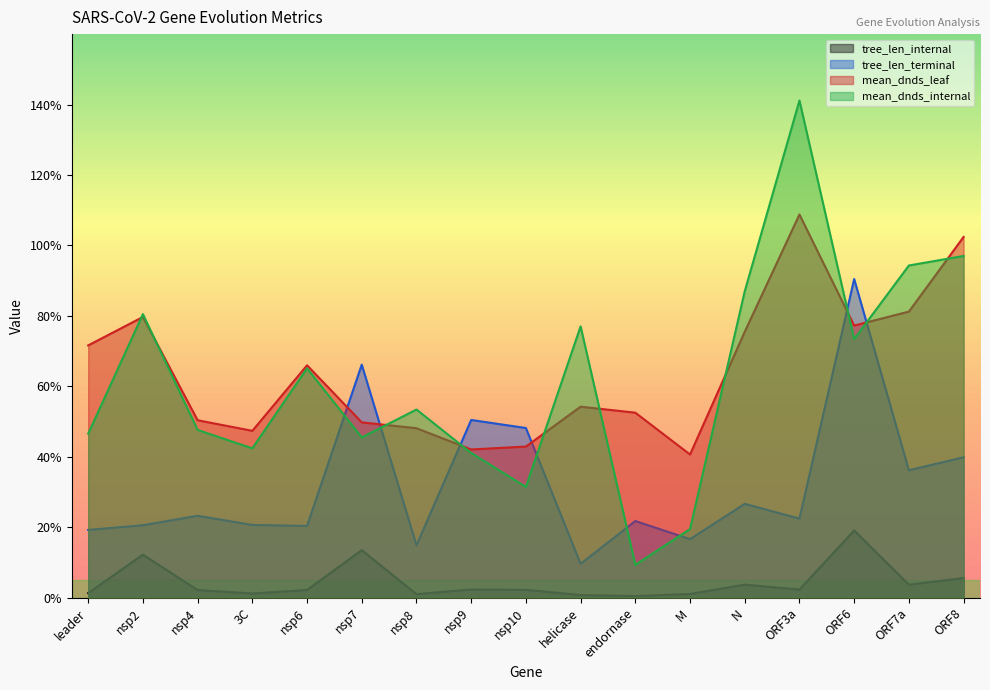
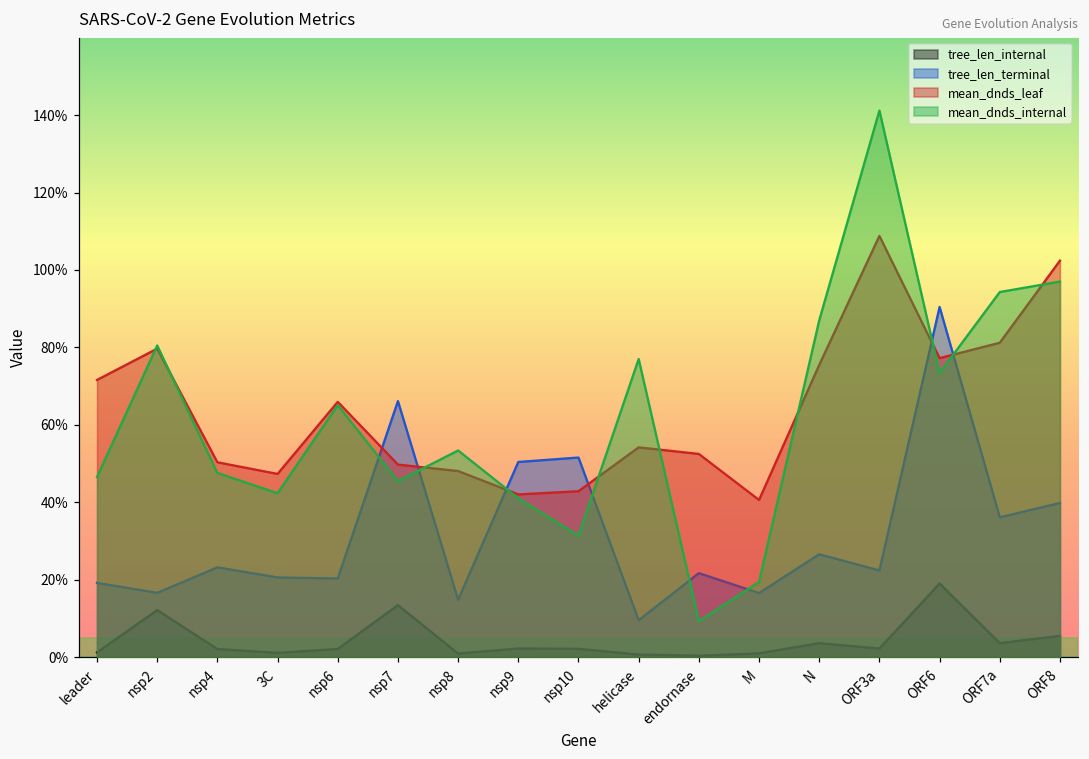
tree_len_terminal, nsp2: 21% -> 17%
tree_len_terminal, nsp10: 48% -> 52%
